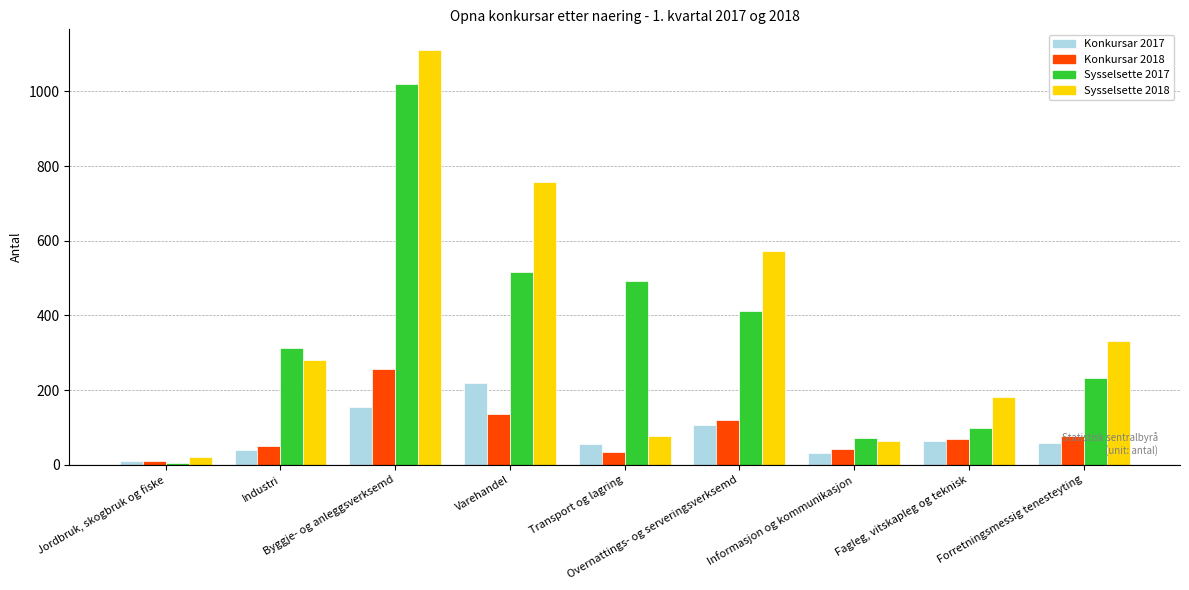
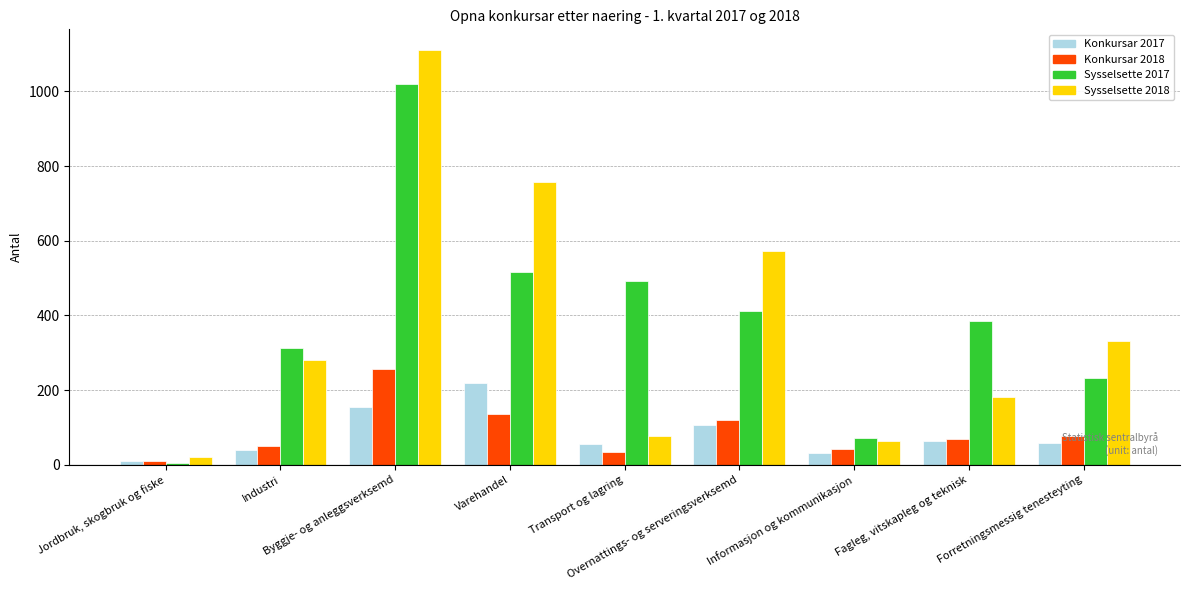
Sysselsette 2017, Fagleg, vitskapleg og teknisk: 100 -> 380
